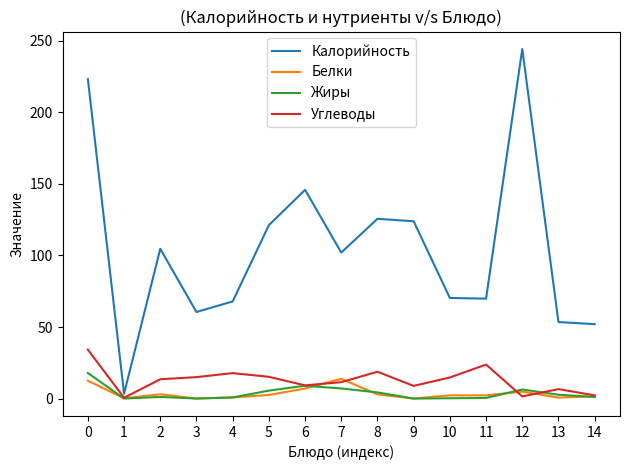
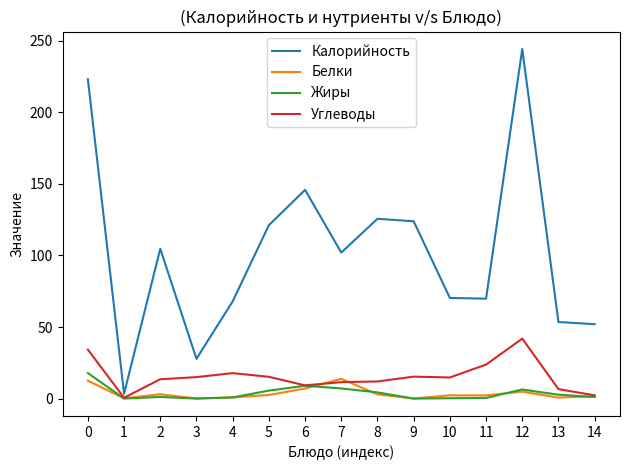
Калорийность, 3: 61 -> 28
Углеводы, 8: 19 -> 12
Углеводы, 9: 9 -> 15
Углеводы, 12: 2 -> 42
